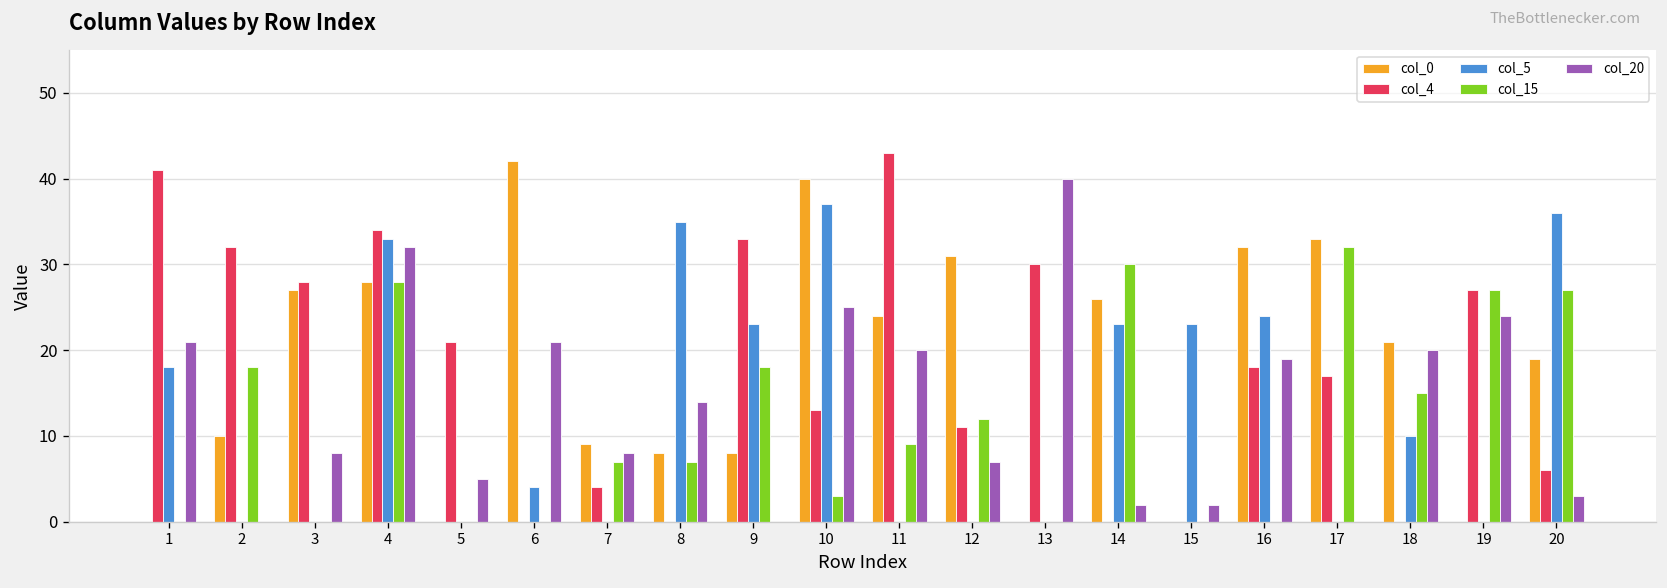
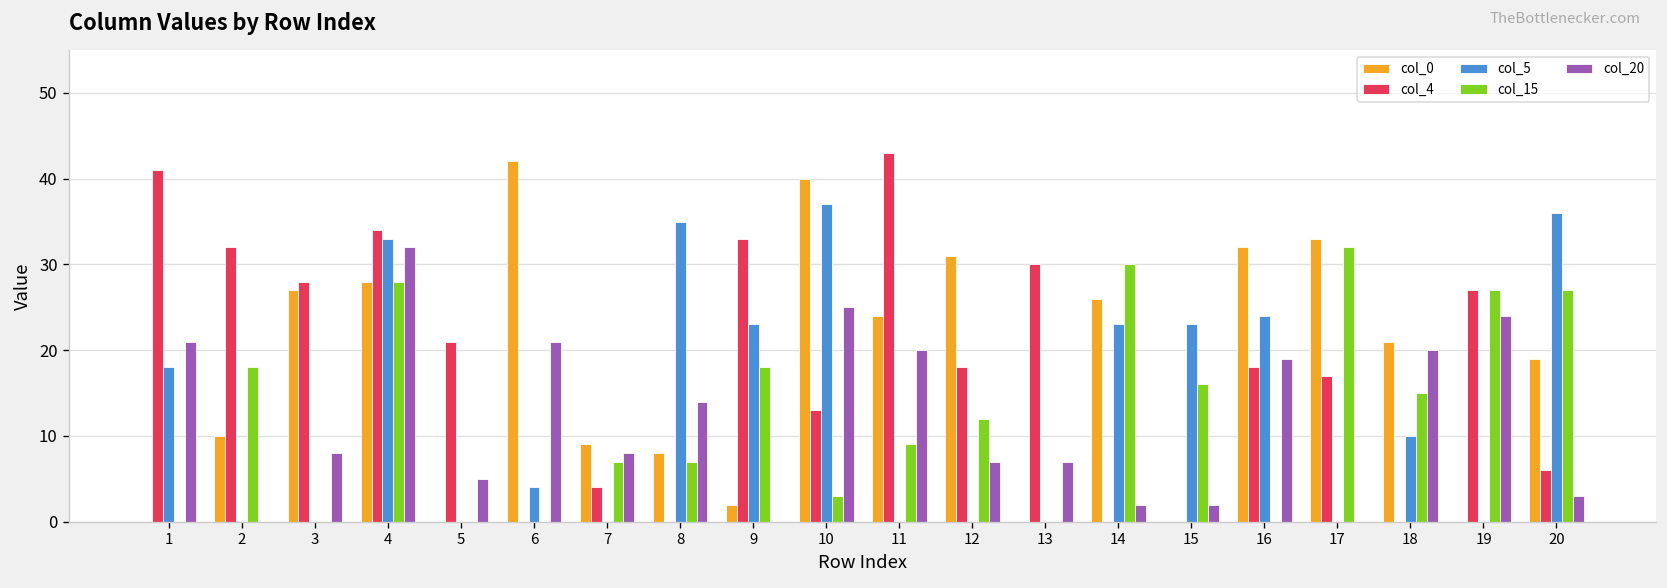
col_0, 9: 8 -> 2
col_4, 12: 11 -> 18
col_20, 13: 40 -> 7
col_15, 15: 0 -> 16
